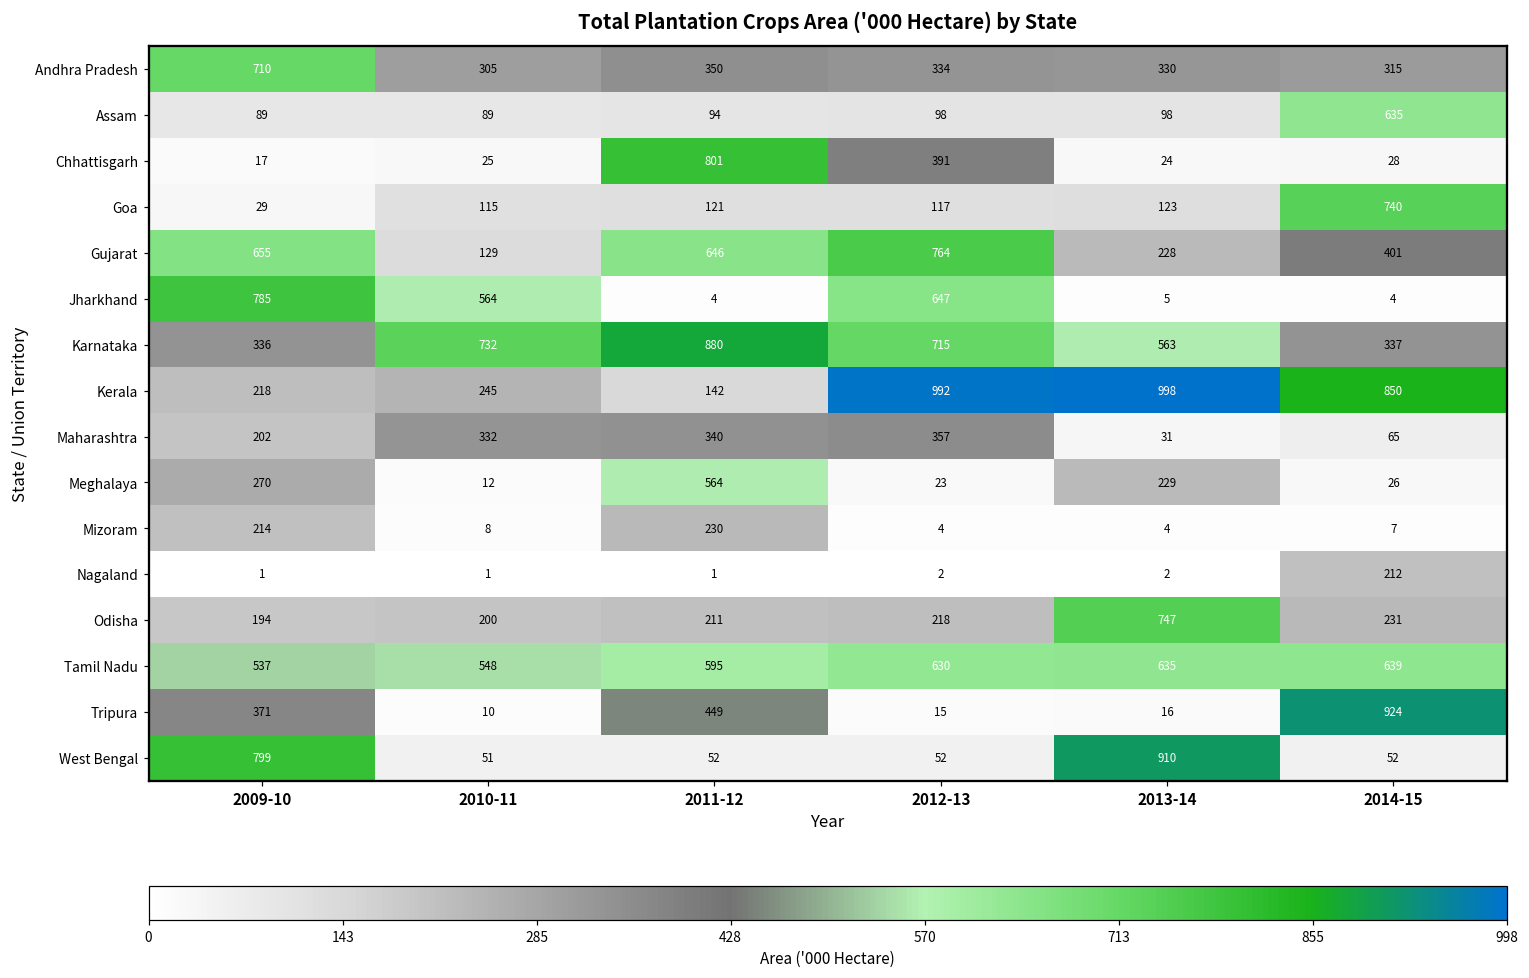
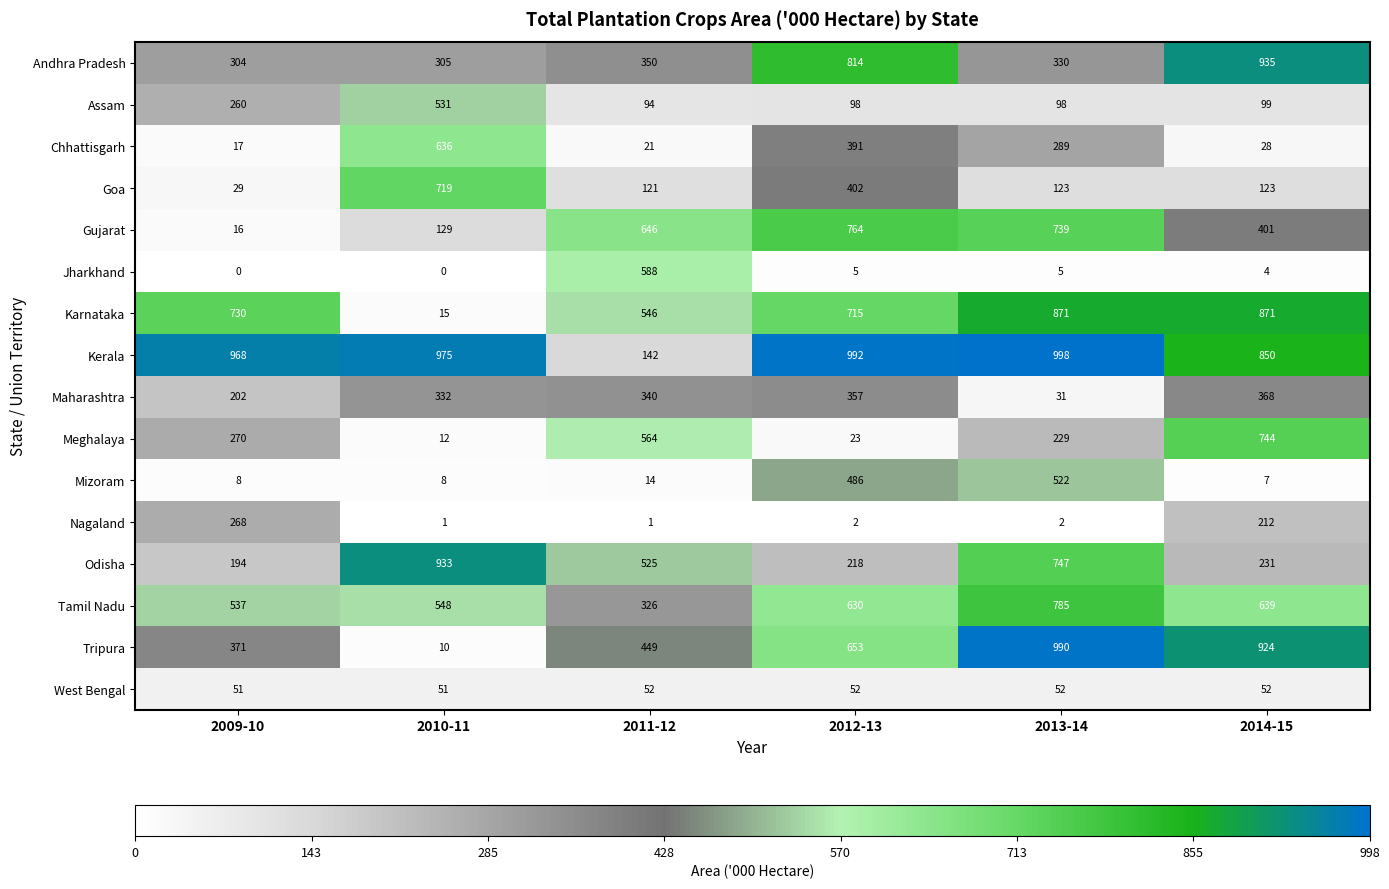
Andhra Pradesh, 2009-10: 710 -> 304
Andhra Pradesh, 2012-13: 334 -> 814
Andhra Pradesh, 2014-15: 315 -> 935
Assam, 2009-10: 89 -> 260
Assam, 2010-11: 89 -> 531
Assam, 2014-15: 635 -> 99
Chhattisgarh, 2010-11: 25 -> 636
Chhattisgarh, 2011-12: 801 -> 21
Chhattisgarh, 2013-14: 24 -> 289
Goa, 2010-11: 115 -> 719
Goa, 2012-13: 117 -> 402
Goa, 2014-15: 740 -> 123
Gujarat, 2009-10: 655 -> 16
Gujarat, 2013-14: 228 -> 739
Jharkhand, 2009-10: 785 -> 0
Jharkhand, 2010-11: 564 -> 0
Jharkhand, 2011-12: 4 -> 588
Jharkhand, 2012-13: 647 -> 5
Karnataka, 2009-10: 336 -> 730
Karnataka, 2010-11: 732 -> 15
Karnataka, 2011-12: 880 -> 546
Karnataka, 2013-14: 563 -> 871
Karnataka, 2014-15: 337 -> 871
Kerala, 2009-10: 218 -> 968
Kerala, 2010-11: 245 -> 975
Maharashtra, 2014-15: 65 -> 368
Meghalaya, 2014-15: 26 -> 744
Mizoram, 2009-10: 214 -> 8
Mizoram, 2011-12: 230 -> 14
Mizoram, 2012-13: 4 -> 486
Mizoram, 2013-14: 4 -> 522
Nagaland, 2009-10: 1 -> 268
Odisha, 2010-11: 200 -> 933
Odisha, 2011-12: 211 -> 525
Tamil Nadu, 2011-12: 595 -> 326
Tamil Nadu, 2013-14: 635 -> 785
Tripura, 2012-13: 15 -> 653
Tripura, 2013-14: 16 -> 990
West Bengal, 2009-10: 799 -> 51
West Bengal, 2013-14: 910 -> 52
